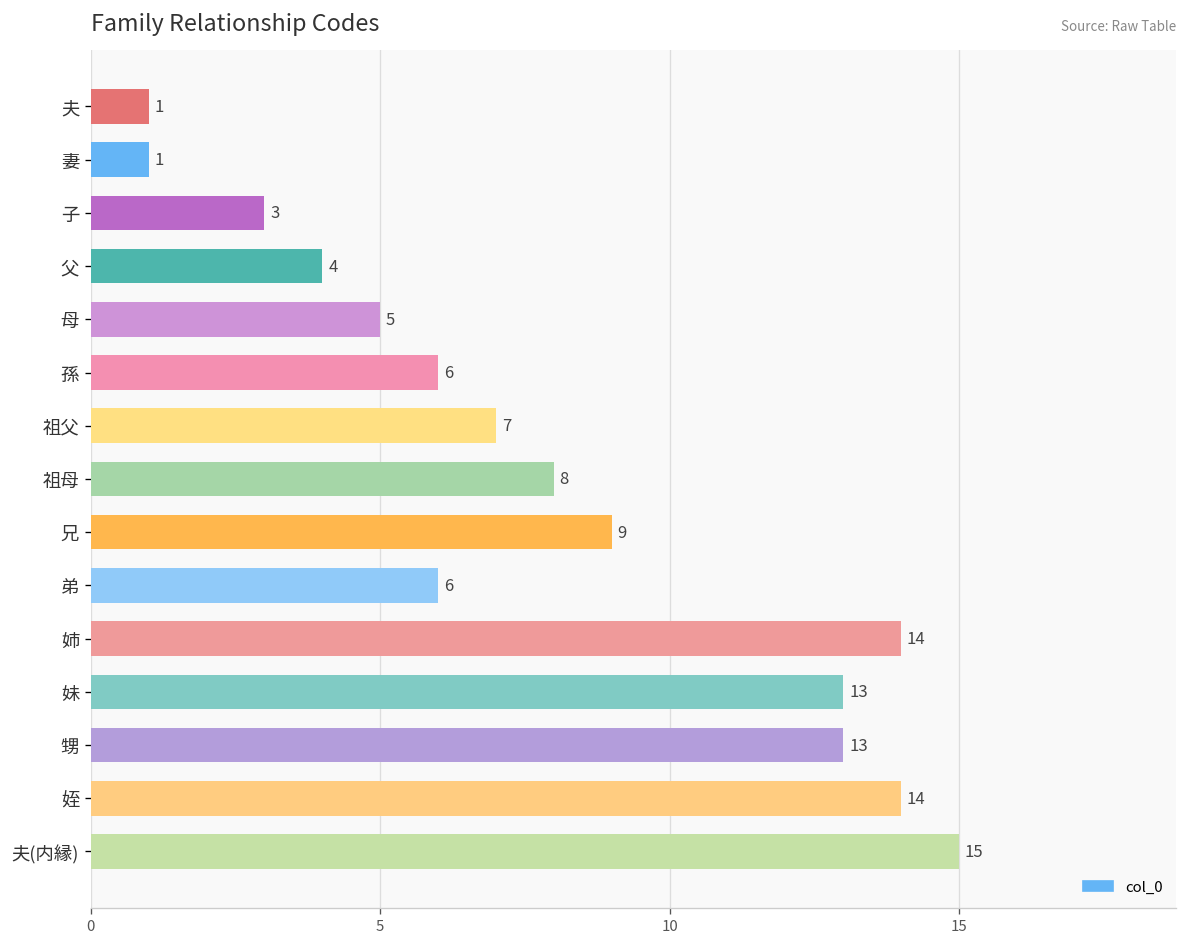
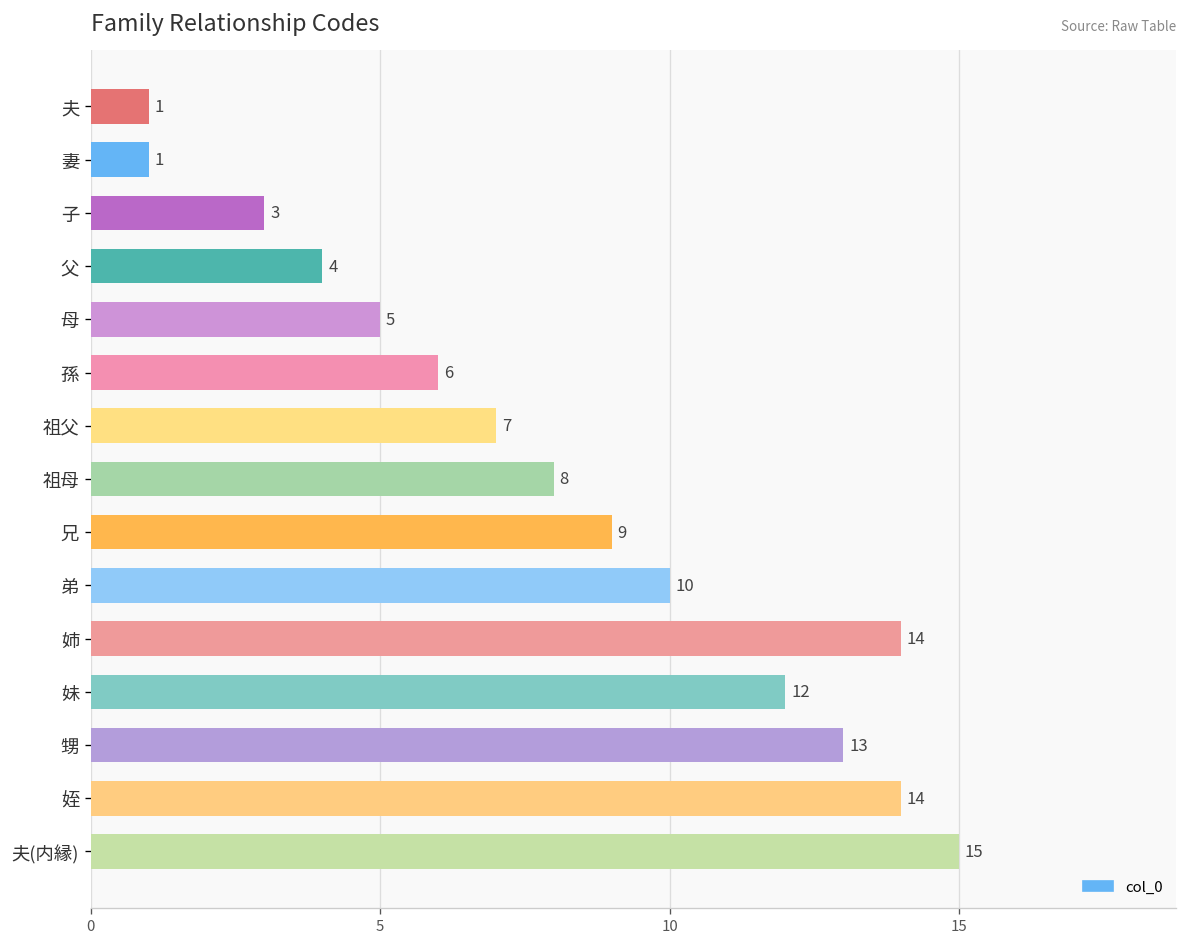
弟: 6 -> 10
妹: 13 -> 12
